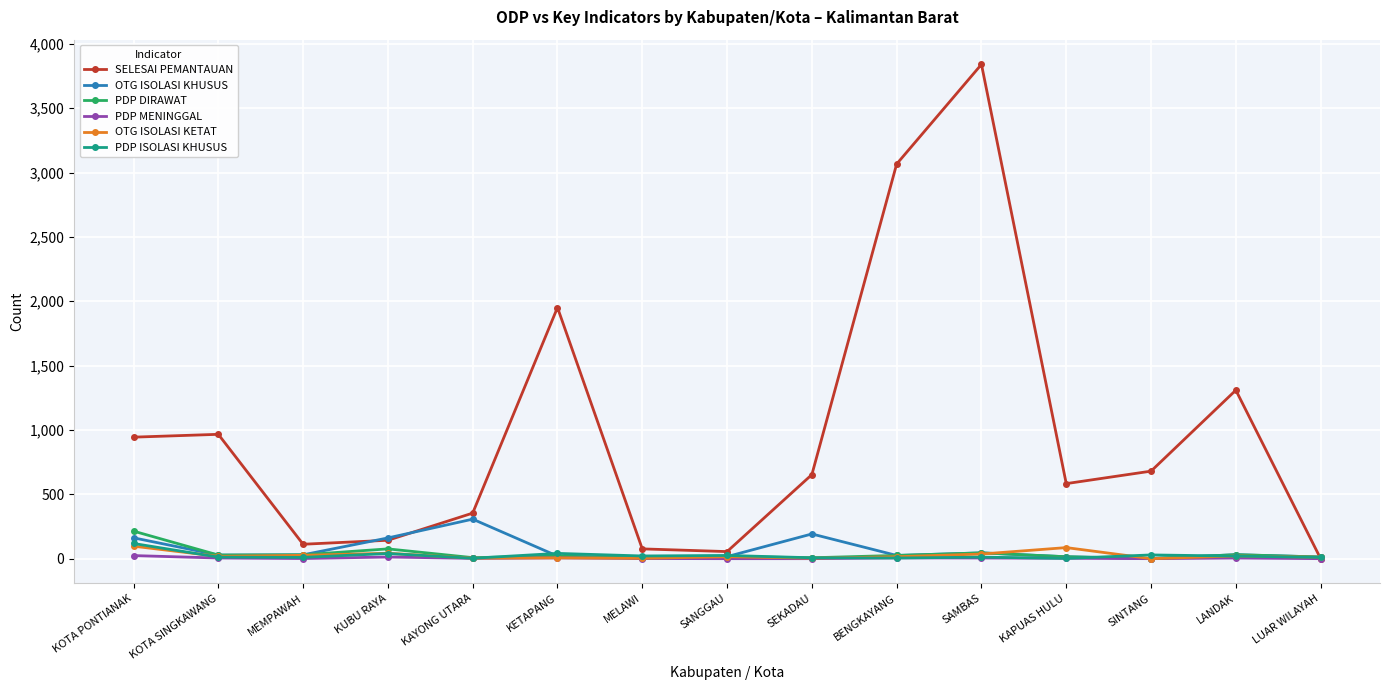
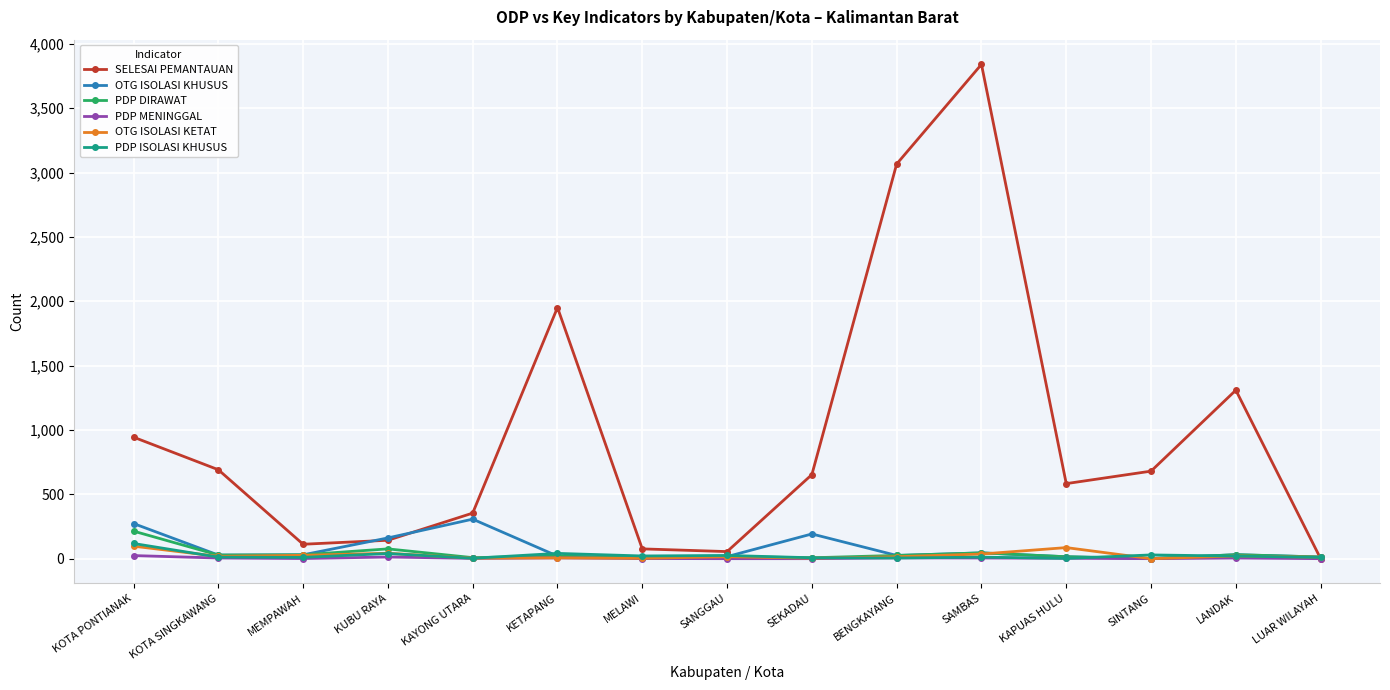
OTG ISOLASI KHUSUS, KOTA PONTIANAK: 160 -> 270
SELESAI PEMANTAUAN, KOTA SINGKAWANG: 970 -> 690
